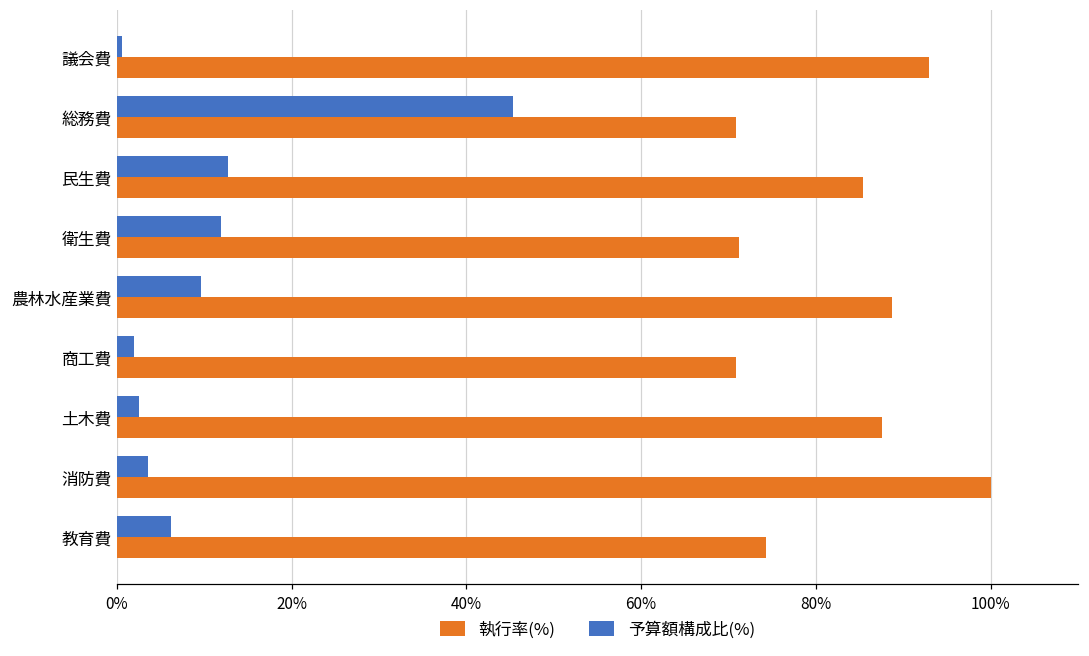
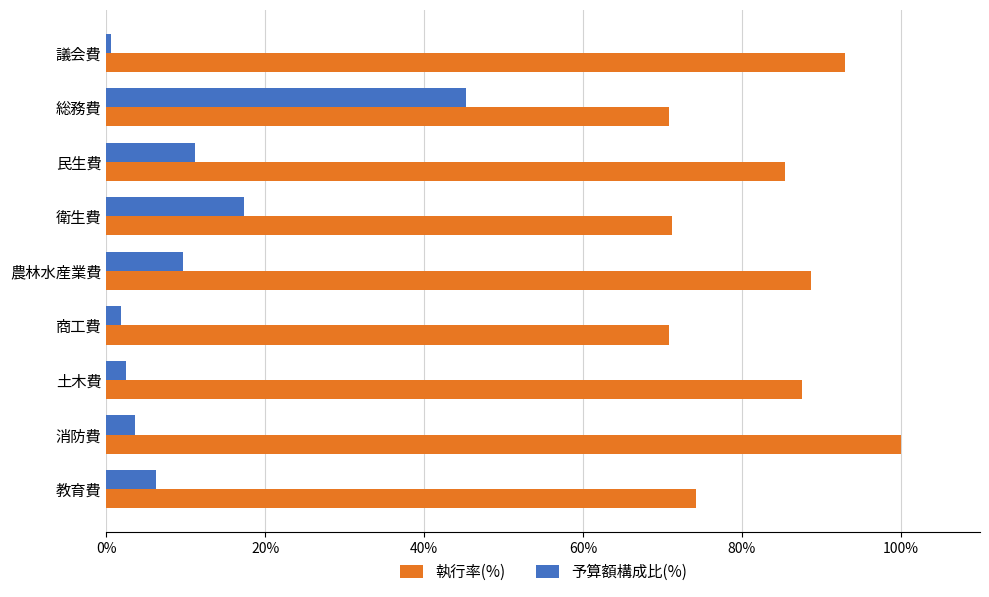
予算額構成比(%), 民生費: 13% -> 11%
予算額構成比(%), 衛生費: 12% -> 17%
